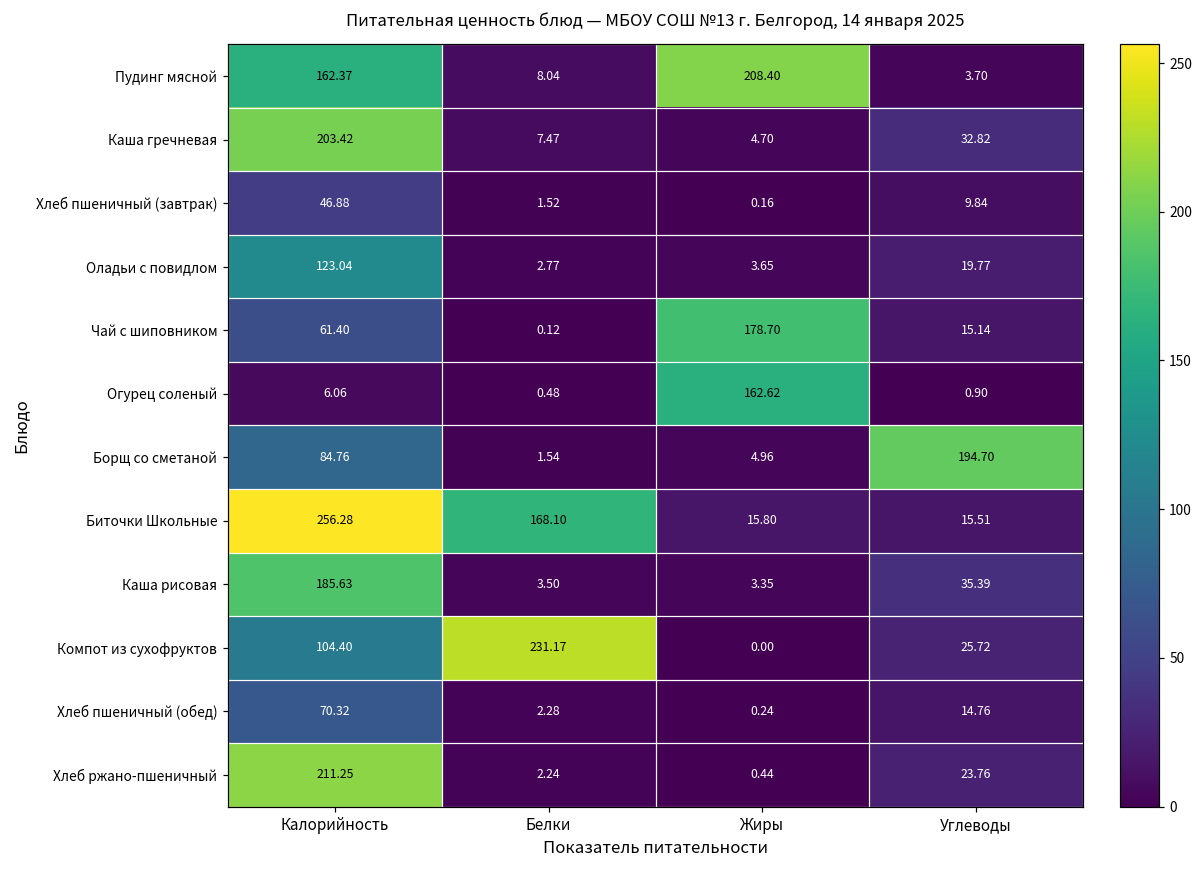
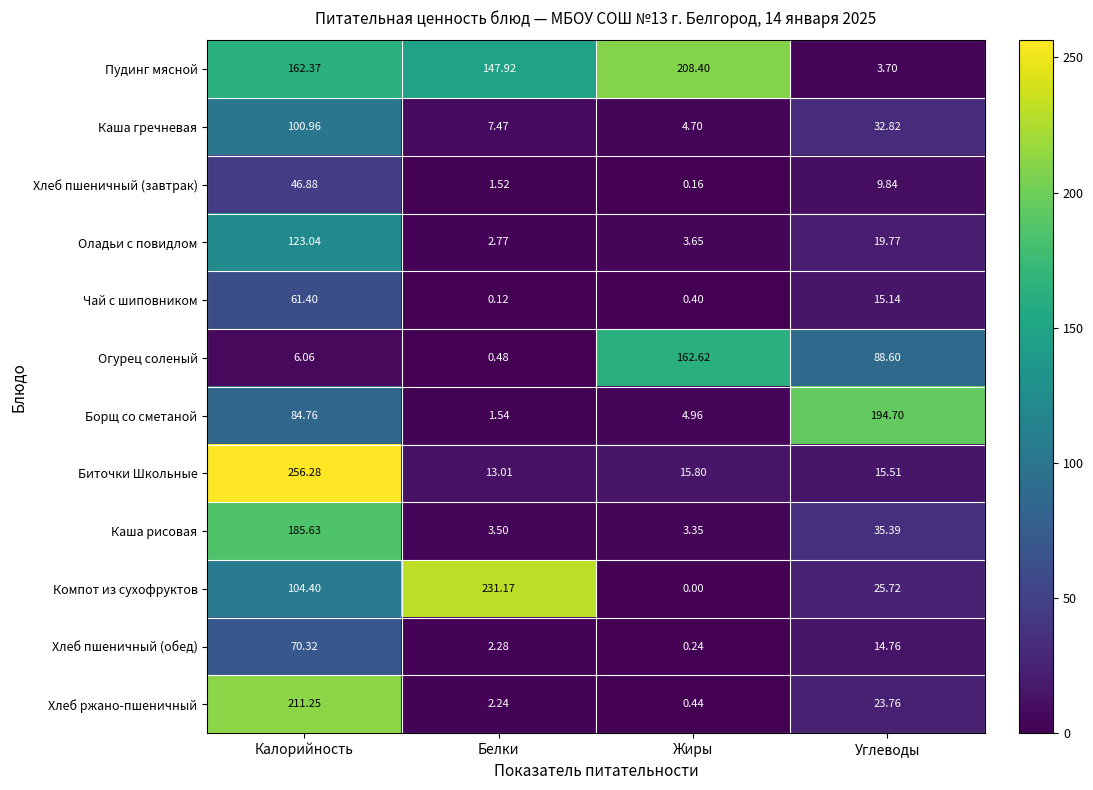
Пудинг мясной, Белки: 8.04 -> 147.92
Каша гречневая, Калорийность: 203.42 -> 100.96
Чай с шиповником, Жиры: 178.70 -> 0.40
Огурец соленый, Углеводы: 0.90 -> 88.60
Биточки Школьные, Белки: 168.10 -> 13.01
